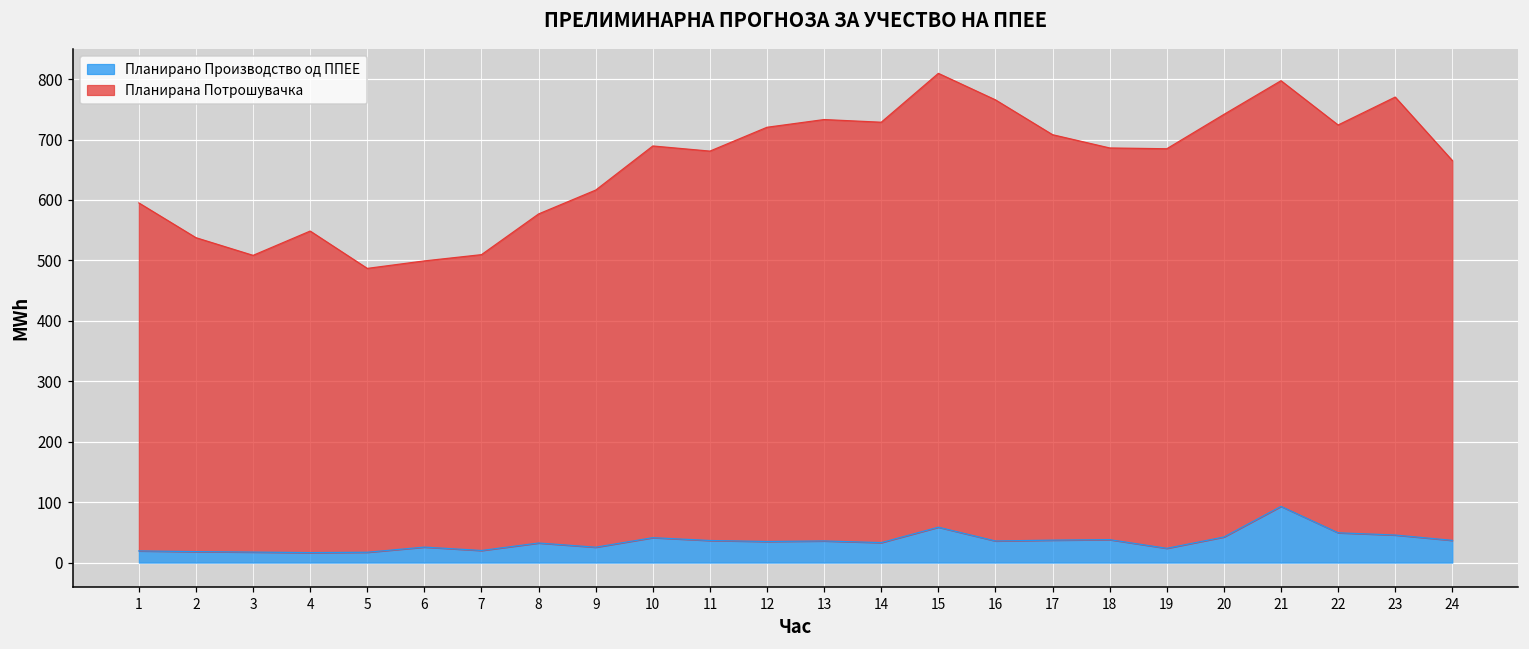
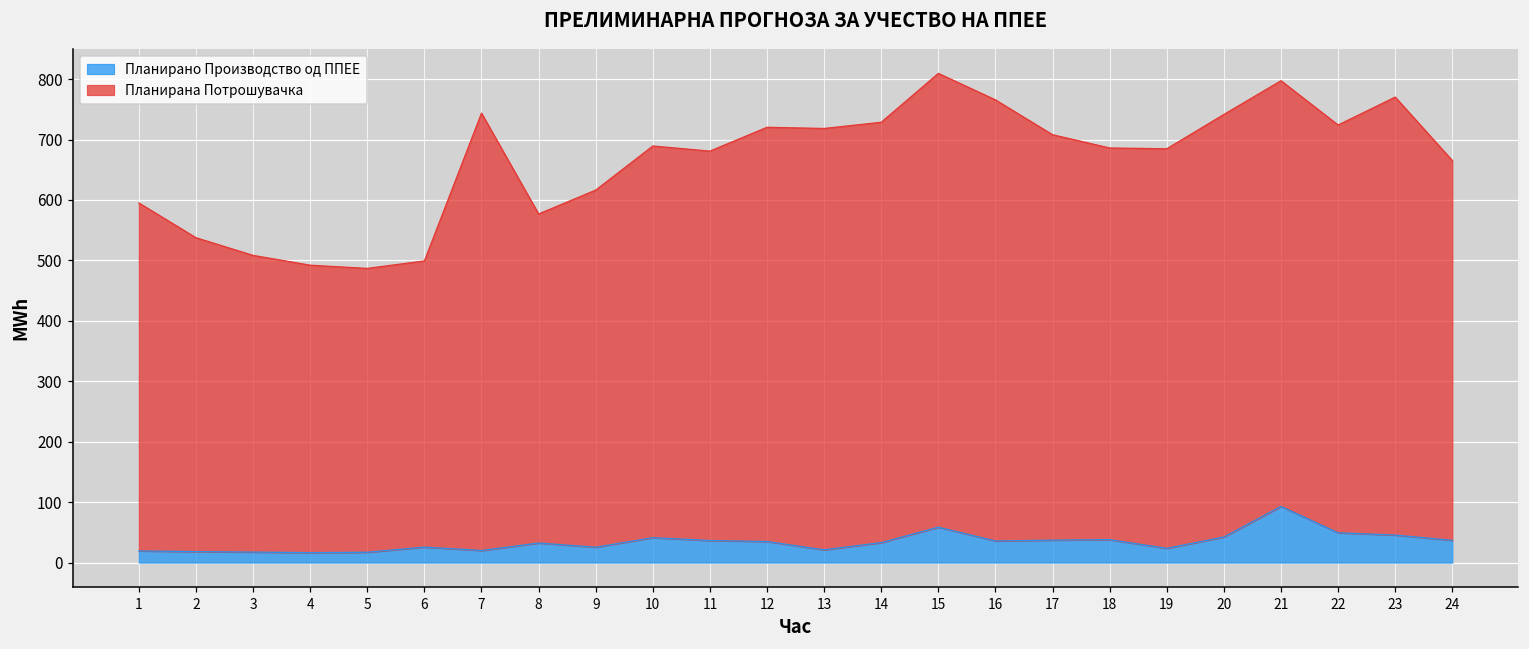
Планирана Потрошувачка, 4: 530 -> 480
Планирана Потрошувачка, 7: 490 -> 720
Планирано Производство од ППЕЕ, 13: 40 -> 20
